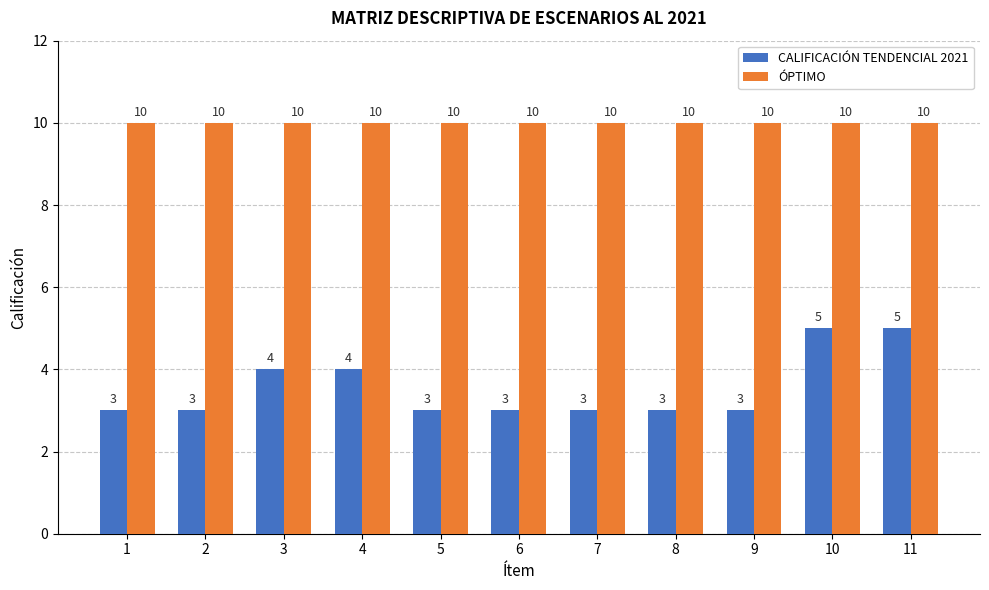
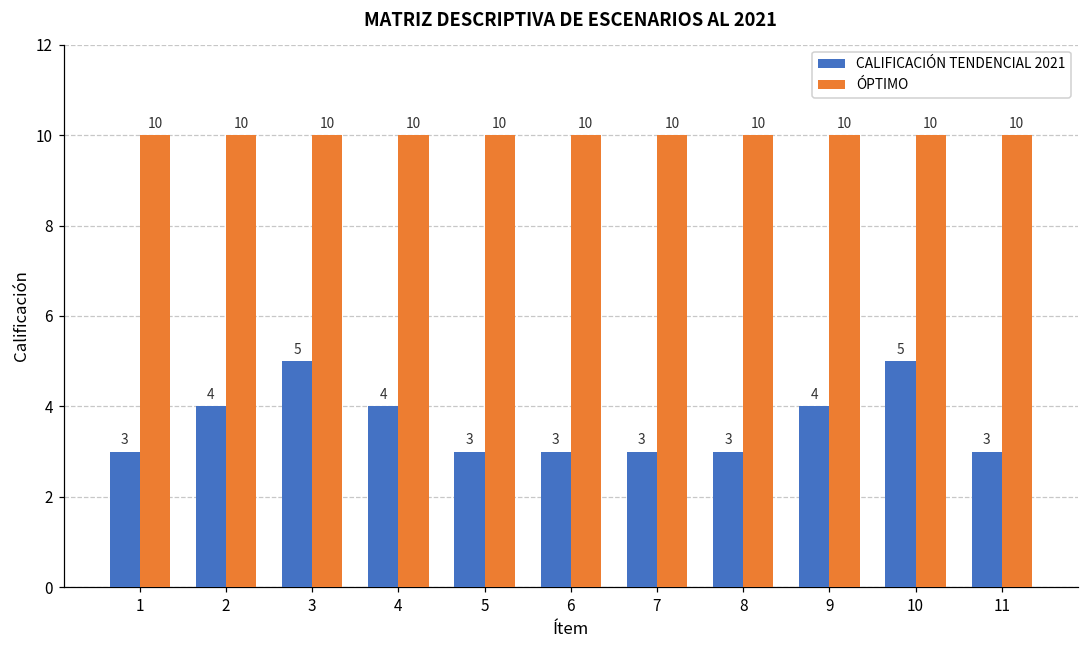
CALIFICACIÓN TENDENCIAL 2021, 2: 3 -> 4
CALIFICACIÓN TENDENCIAL 2021, 3: 4 -> 5
CALIFICACIÓN TENDENCIAL 2021, 9: 3 -> 4
CALIFICACIÓN TENDENCIAL 2021, 11: 5 -> 3
